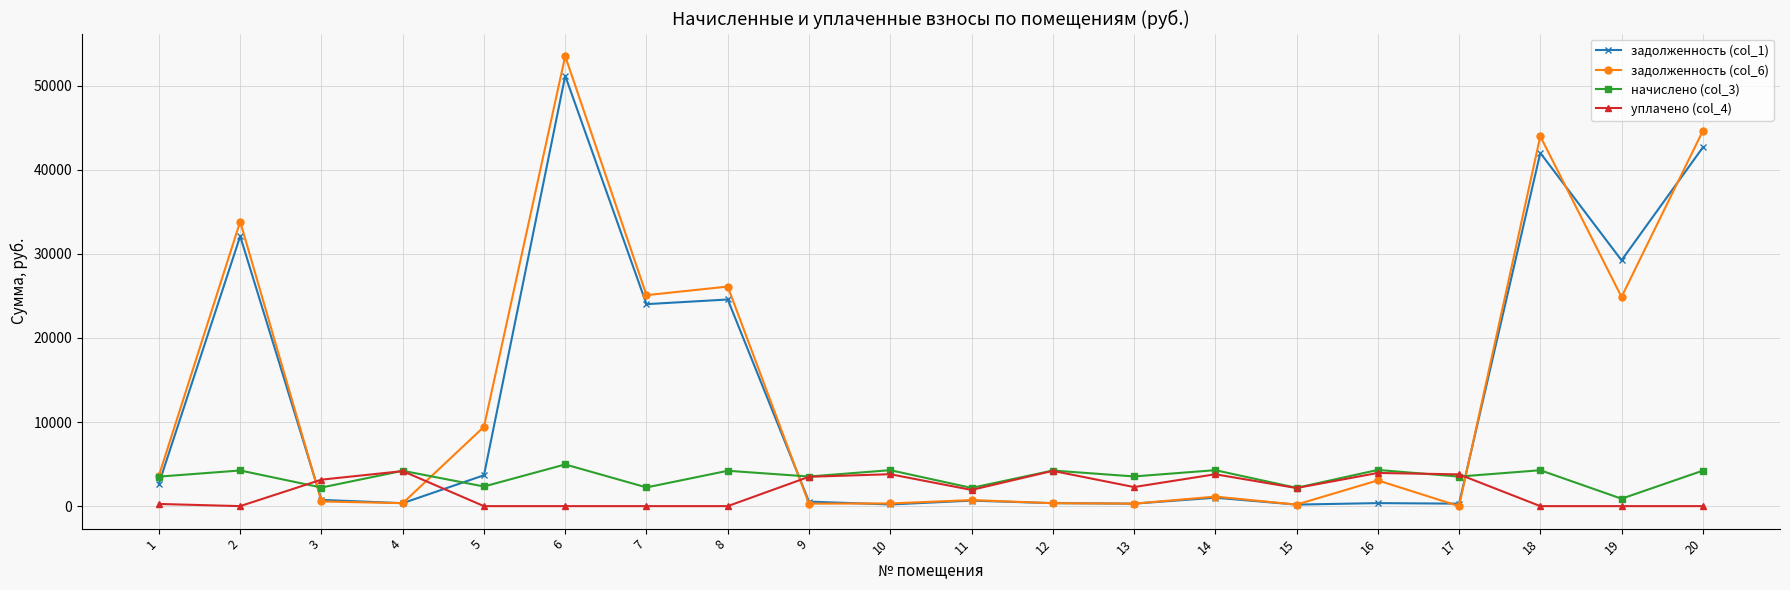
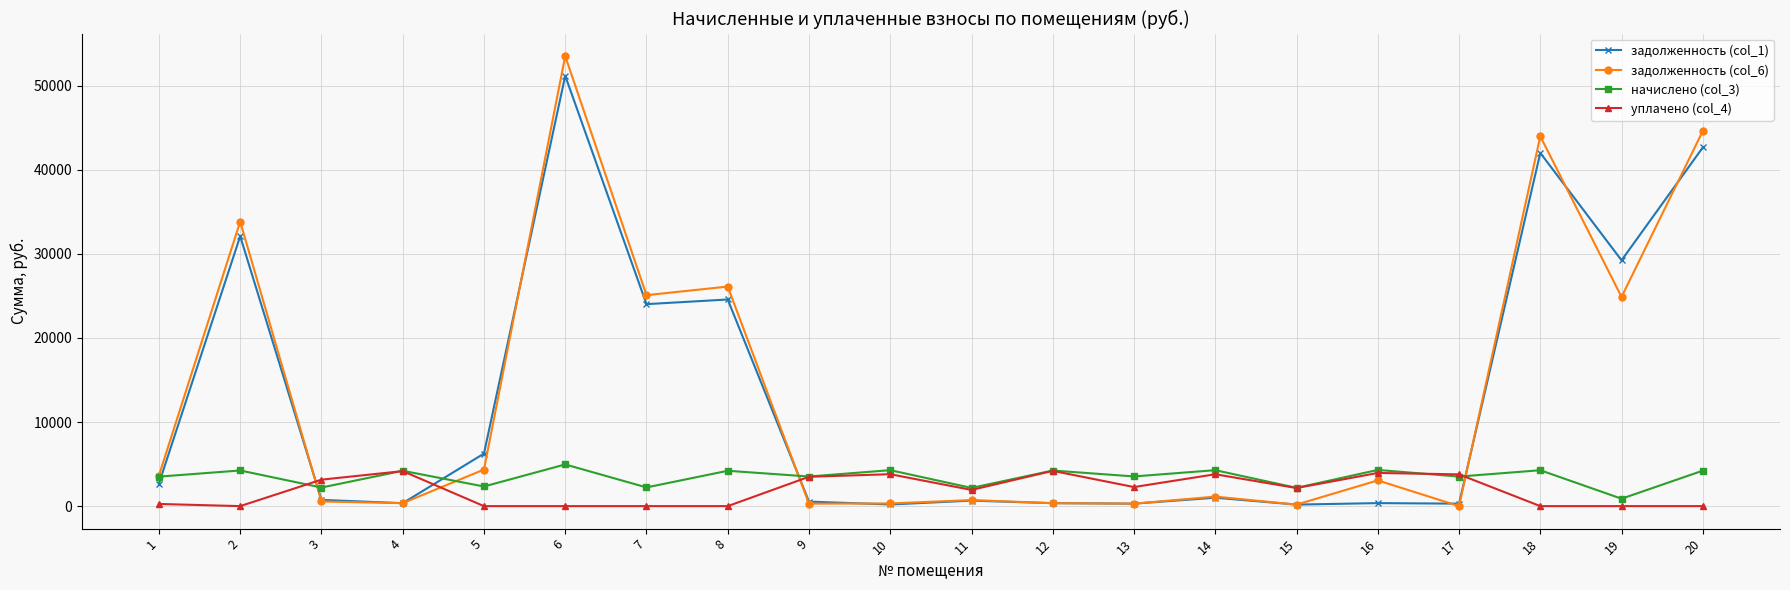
задолженность (col_1), 5: 4000 -> 6000
задолженность (col_6), 5: 9000 -> 4000
